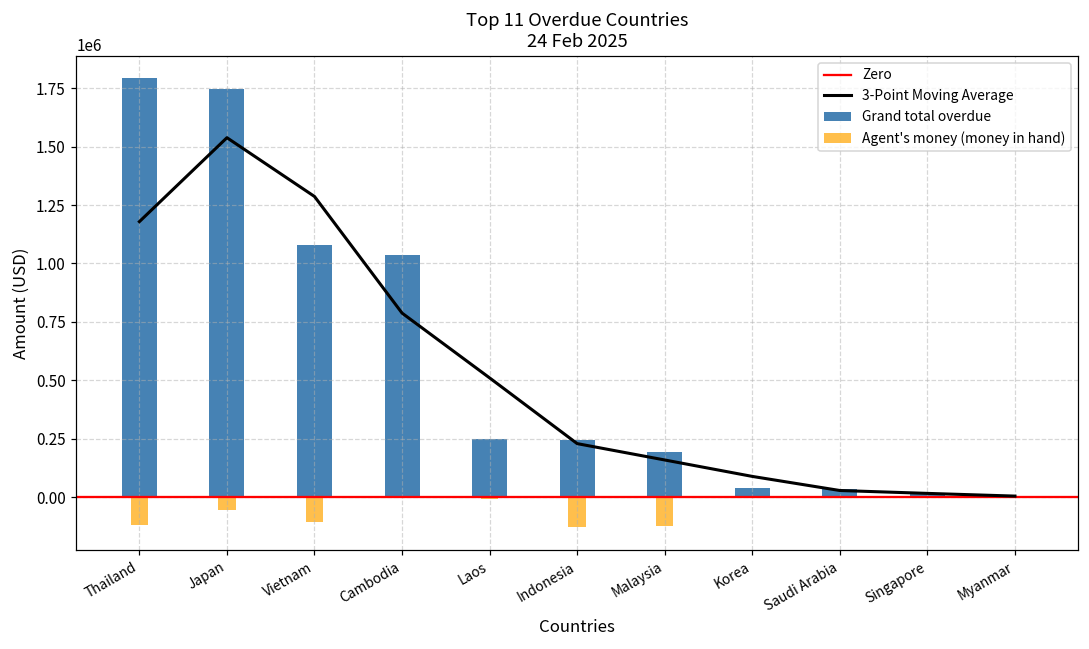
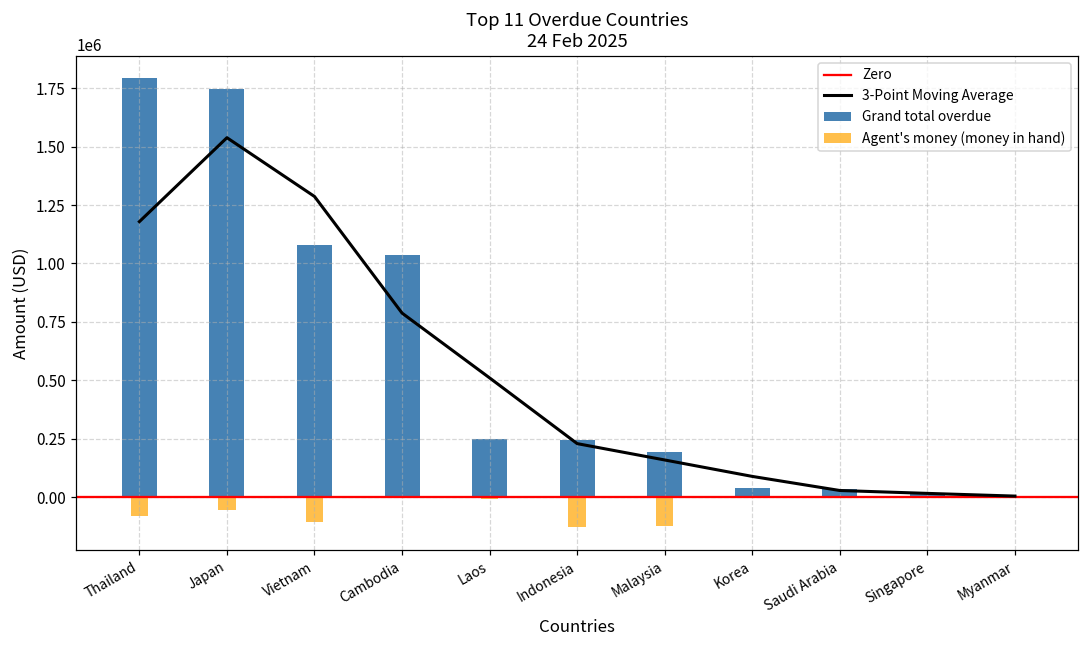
Agent's money (money in hand), Thailand: -120000 -> -80000
